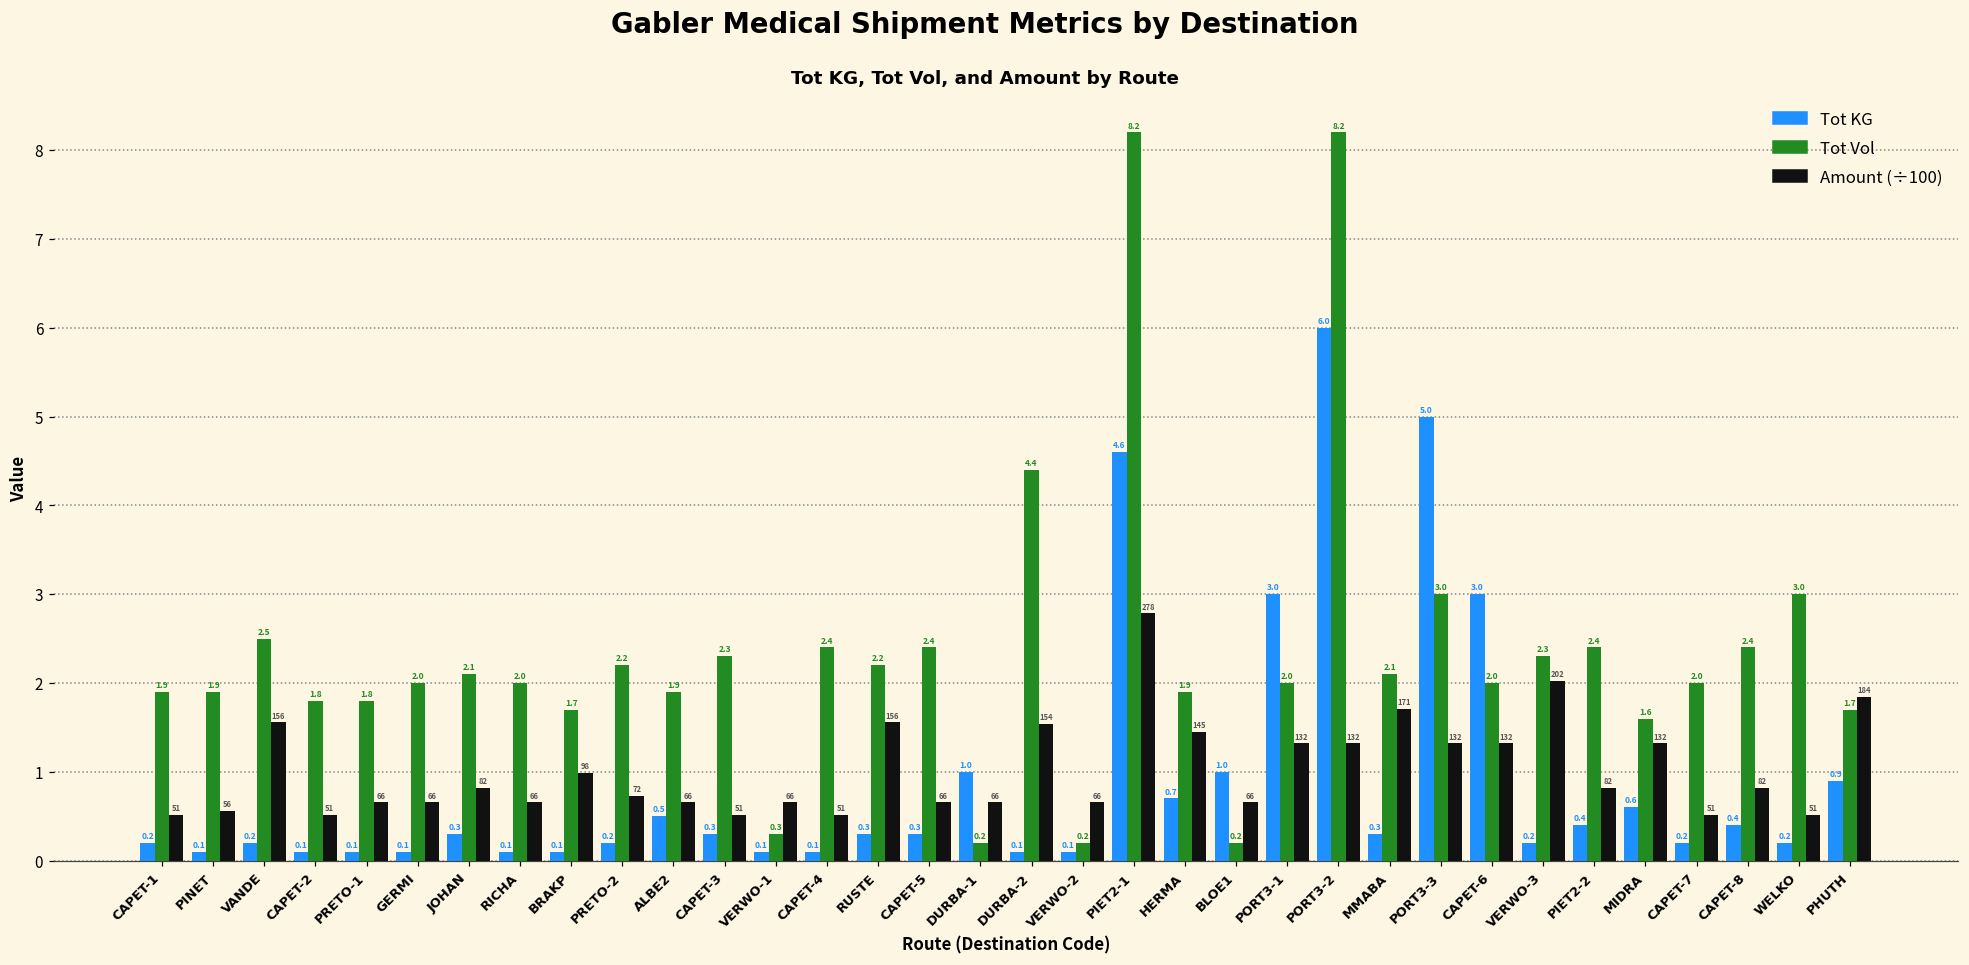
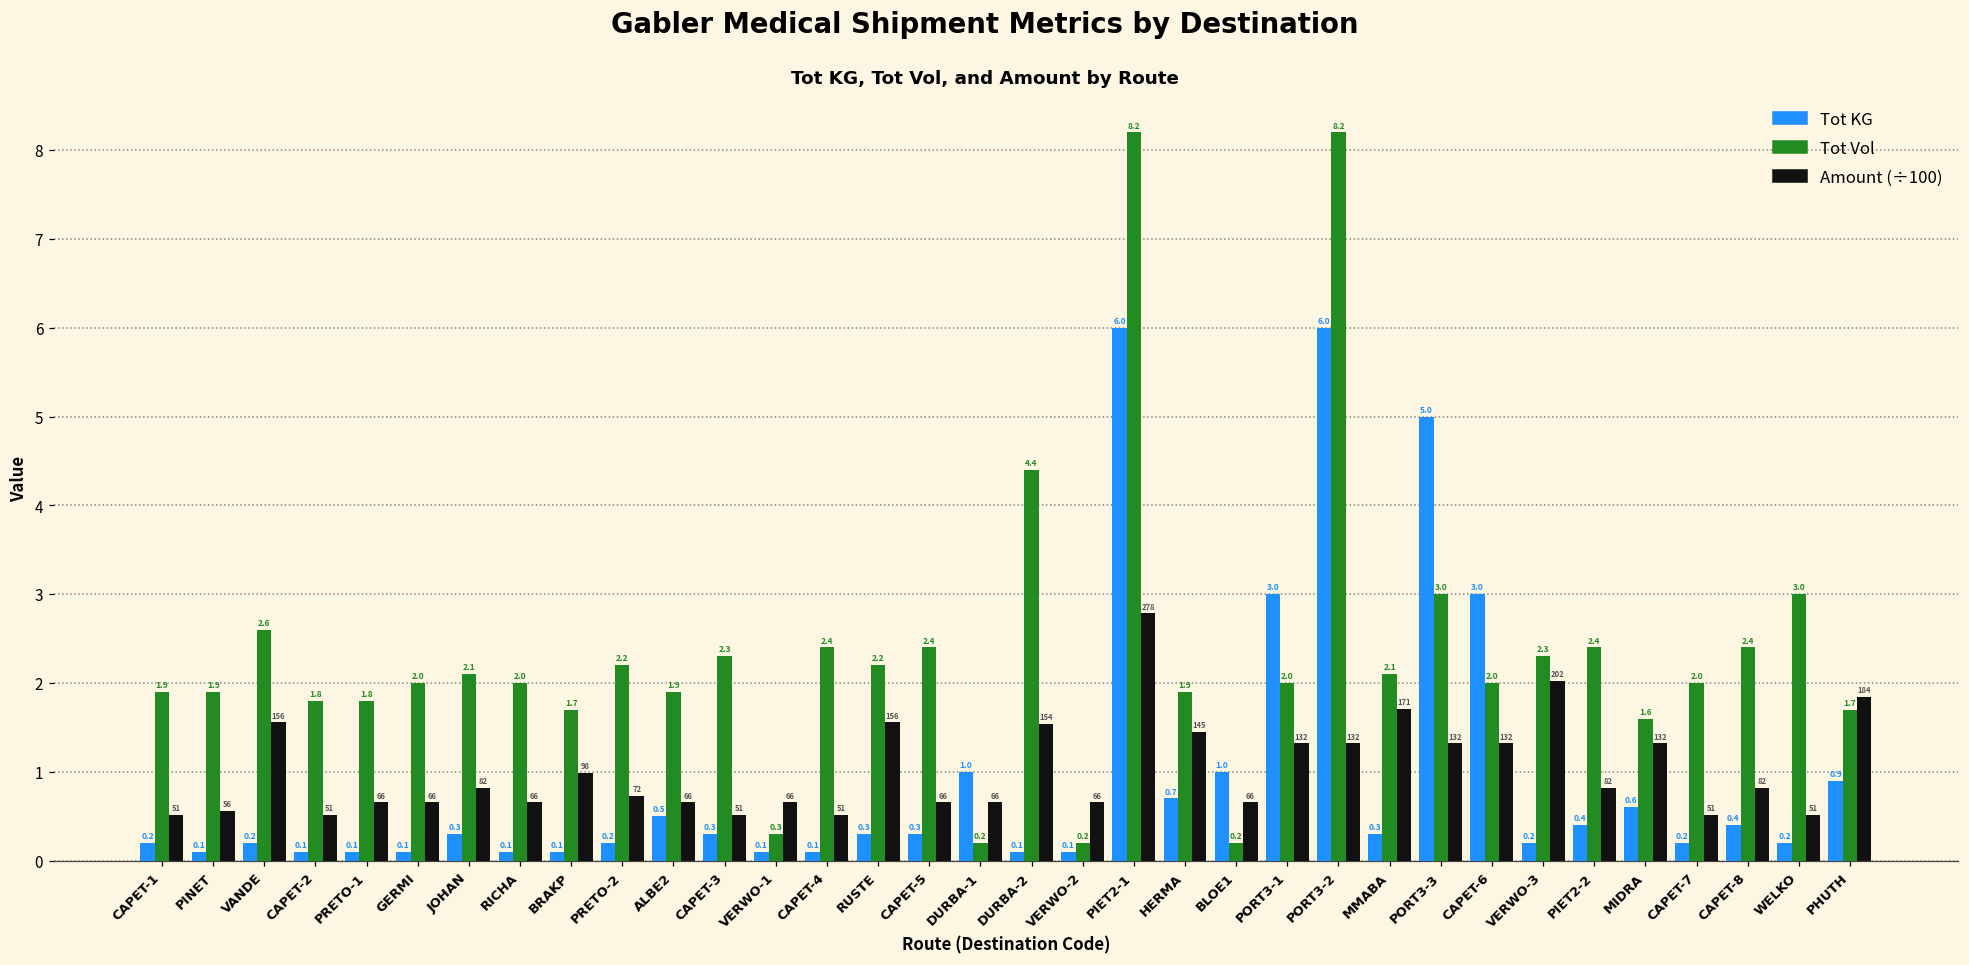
Tot Vol, VANDE: 2.5 -> 2.6
Tot KG, PIET2-1: 4.6 -> 6.0
